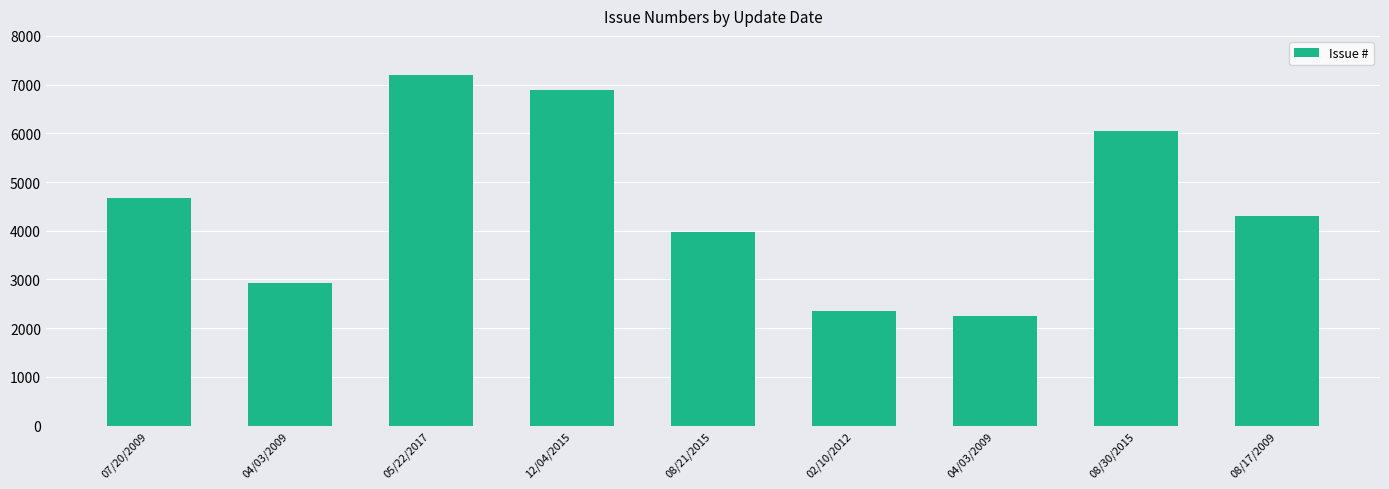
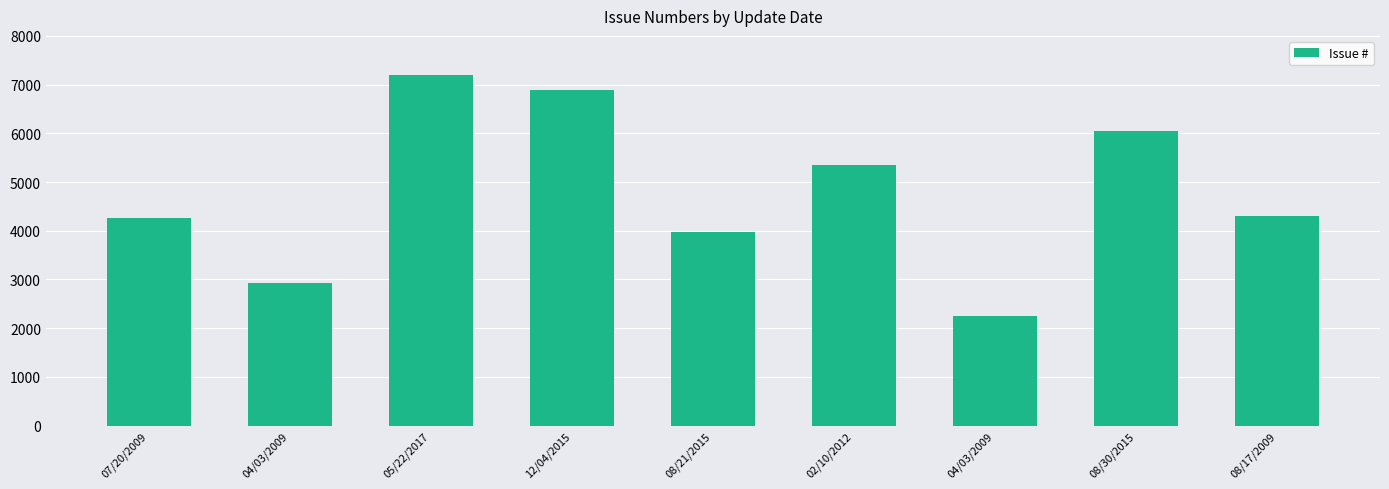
07/20/2009: 4700 -> 4300
02/10/2012: 2300 -> 5400
